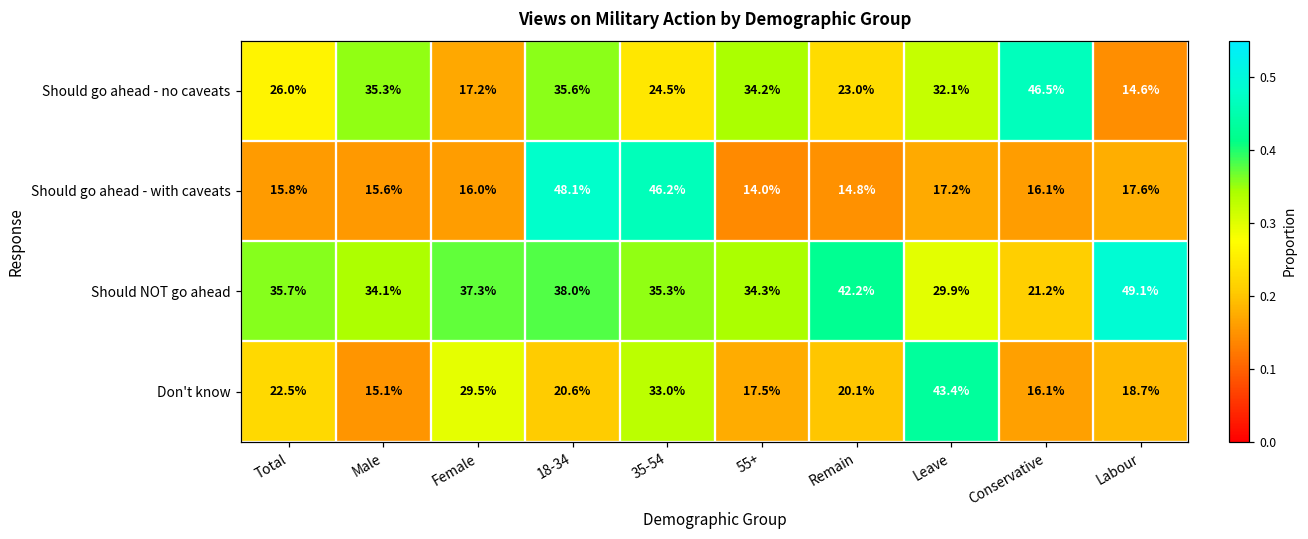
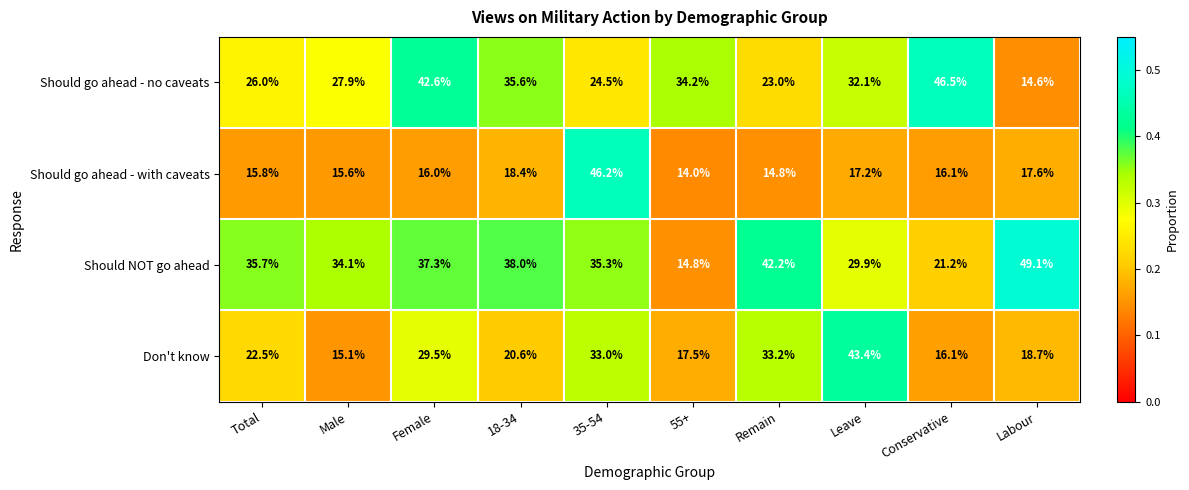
Should go ahead - no caveats, Male: 35.3% -> 27.9%
Should go ahead - no caveats, Female: 17.2% -> 42.6%
Should go ahead - with caveats, 18-34: 48.1% -> 18.4%
Should NOT go ahead, 55+: 34.3% -> 14.8%
Don't know, Remain: 20.1% -> 33.2%
